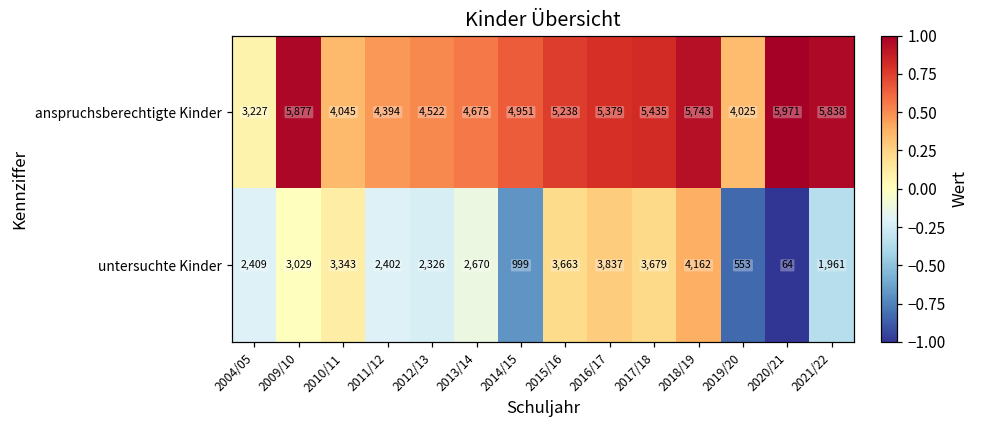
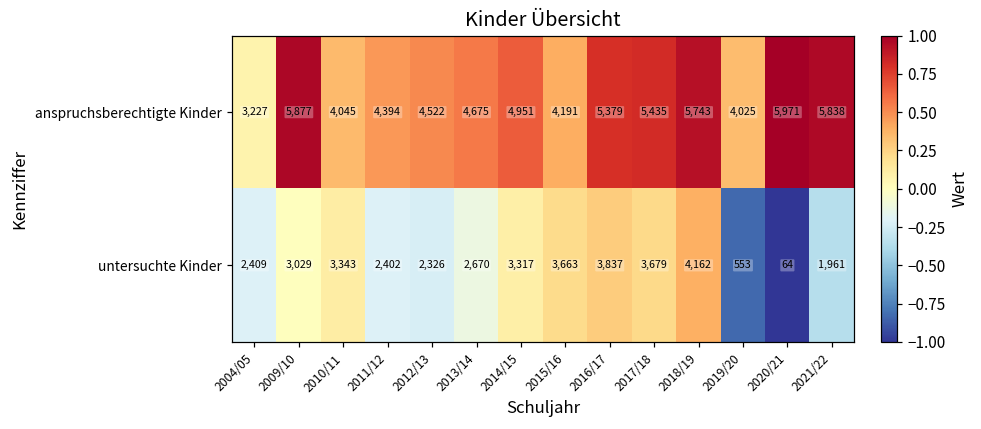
anspruchsberechtigte Kinder, 2015/16: 5,238 -> 4,191
untersuchte Kinder, 2014/15: 999 -> 3,317
